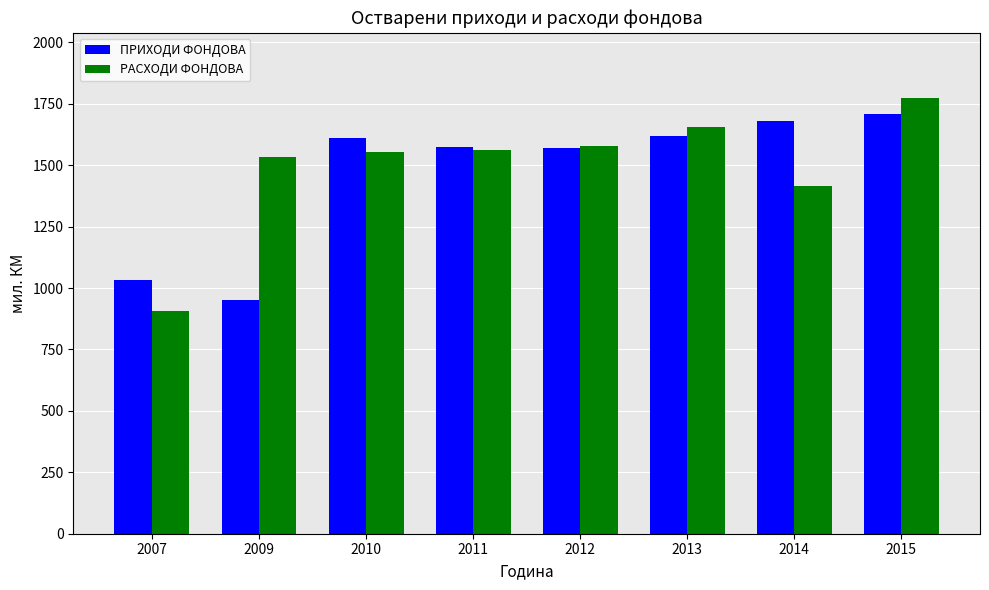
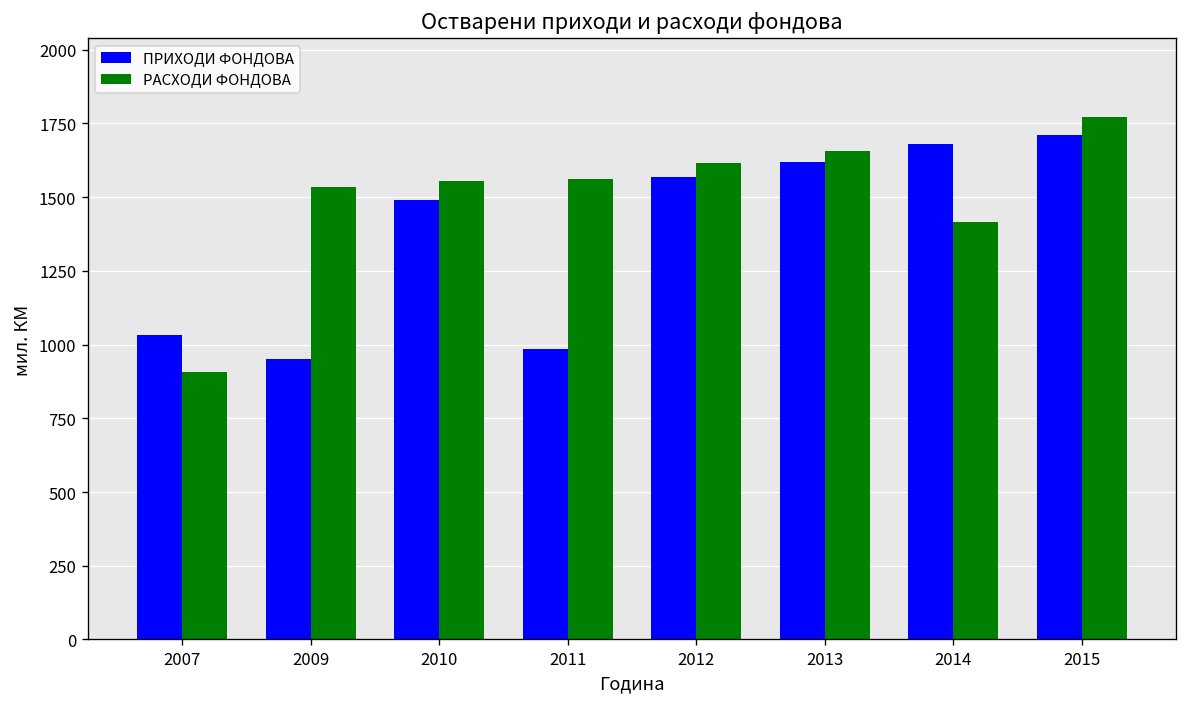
ПРИХОДИ ФОНДОВА, 2010: 1610 -> 1490
ПРИХОДИ ФОНДОВА, 2011: 1570 -> 980
РАСХОДИ ФОНДОВА, 2012: 1580 -> 1620
